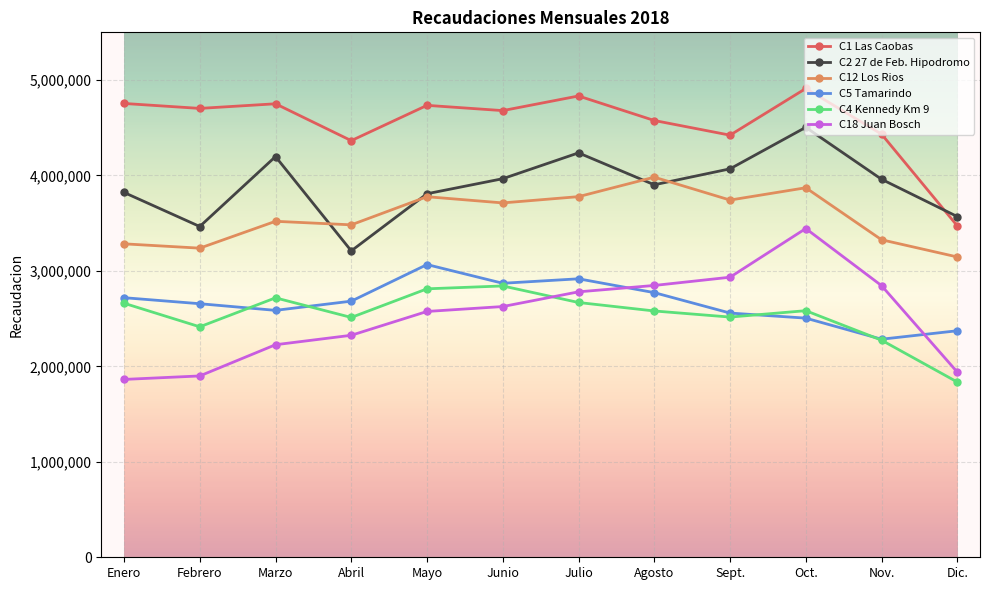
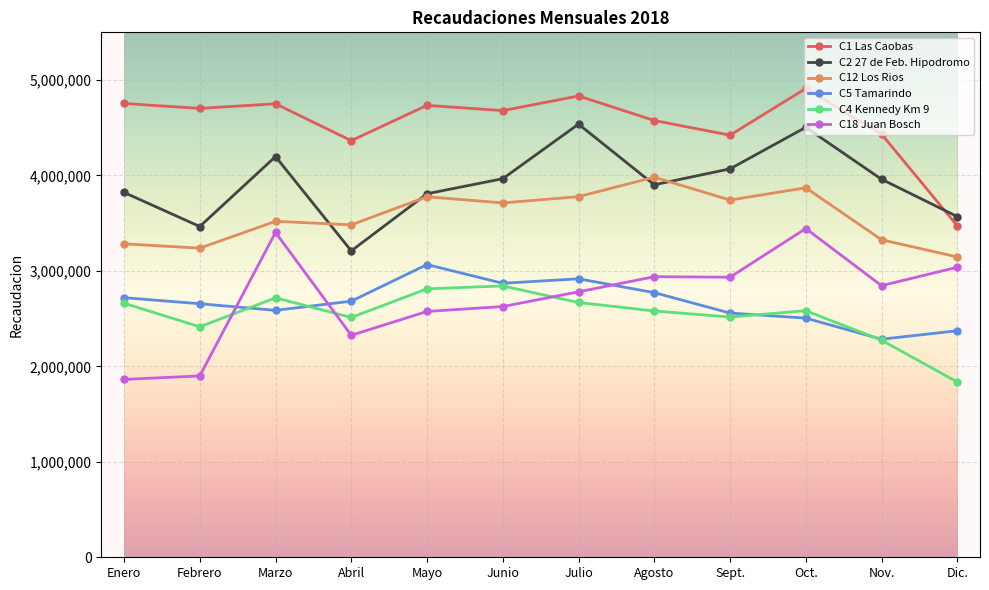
C18 Juan Bosch, Marzo: 2,200,000 -> 3,400,000
C2 27 de Feb. Hipodromo, Julio: 4,200,000 -> 4,500,000
C18 Juan Bosch, Agosto: 2,800,000 -> 2,900,000
C18 Juan Bosch, Dic.: 1,900,000 -> 3,000,000
